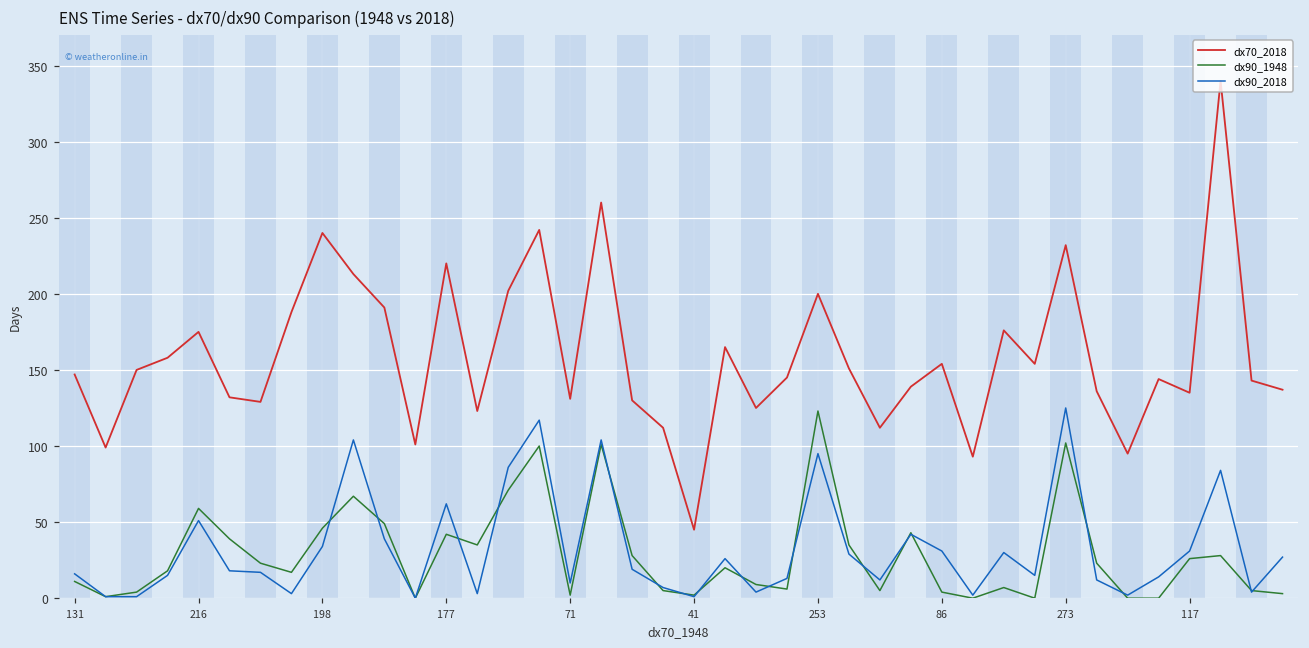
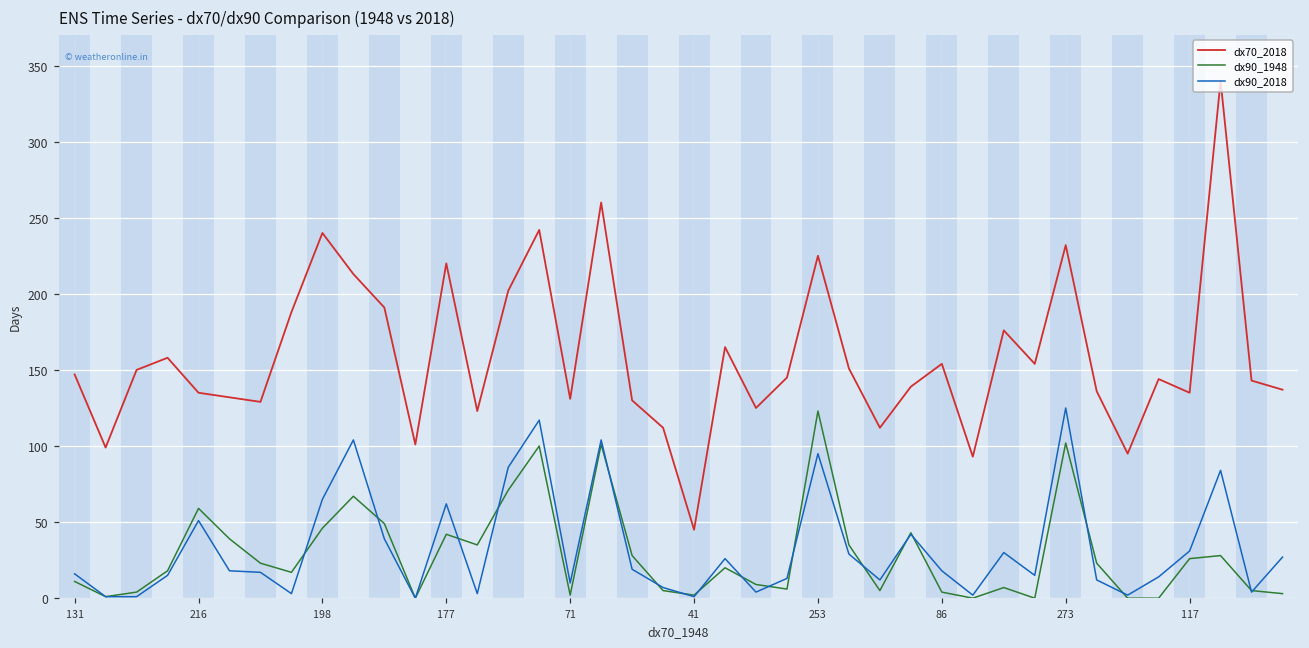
dx70_2018, 216: 175 -> 135
dx90_2018, 198: 34 -> 65
dx70_2018, 253: 200 -> 225
dx90_2018, 86: 31 -> 18
